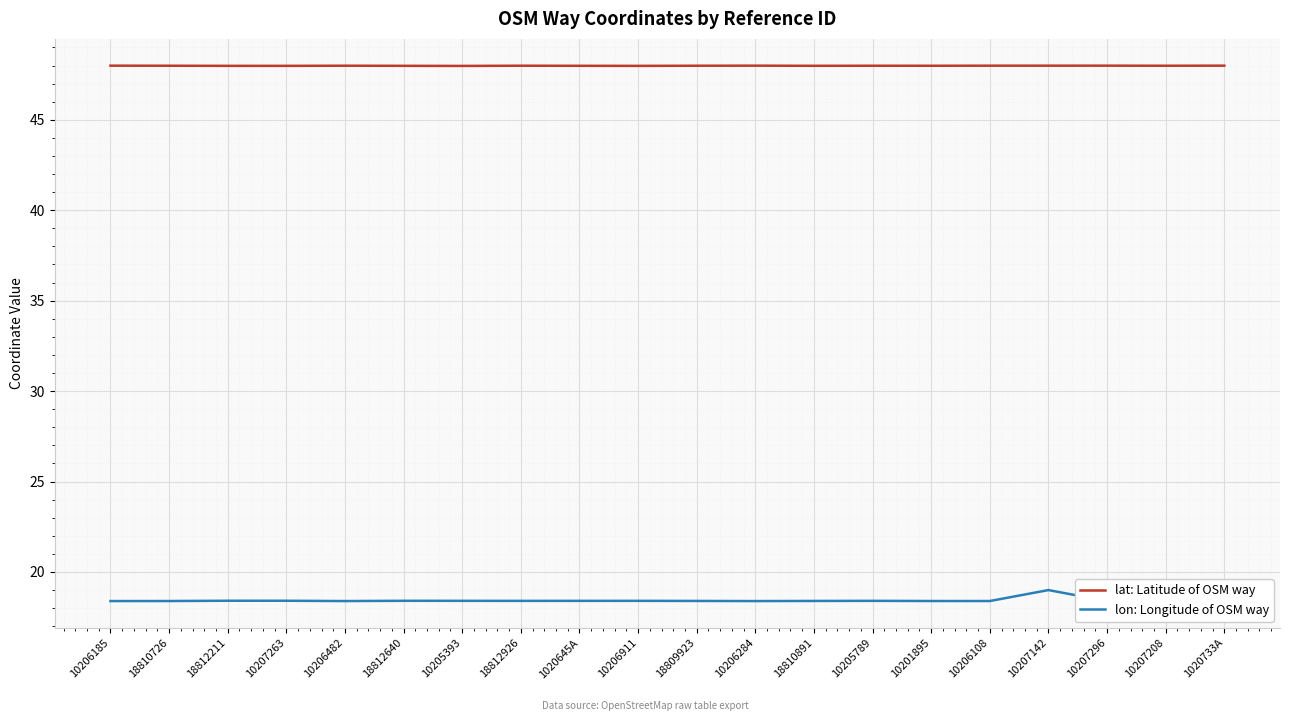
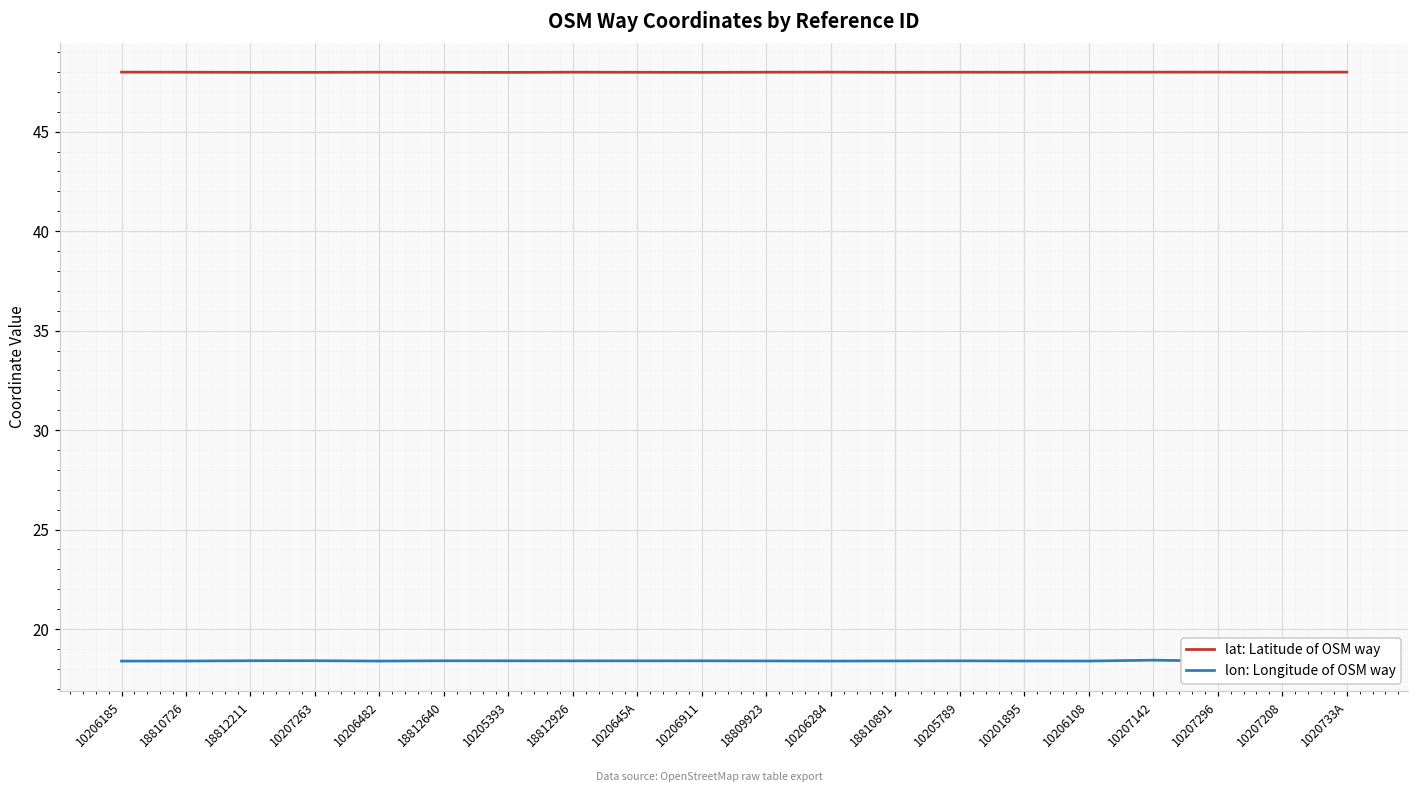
lon: Longitude of OSM way, 10207142: 19.0 -> 18.4
